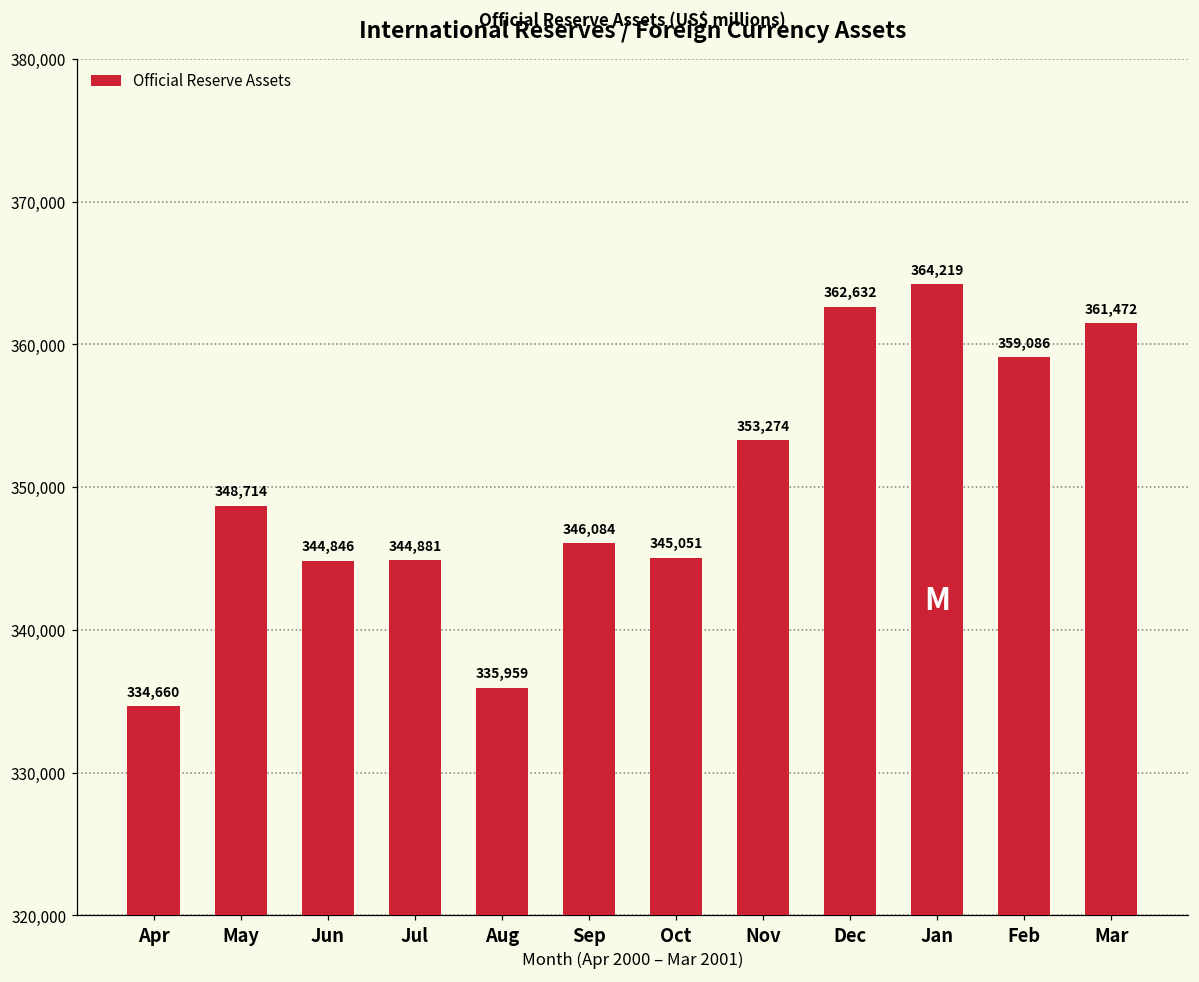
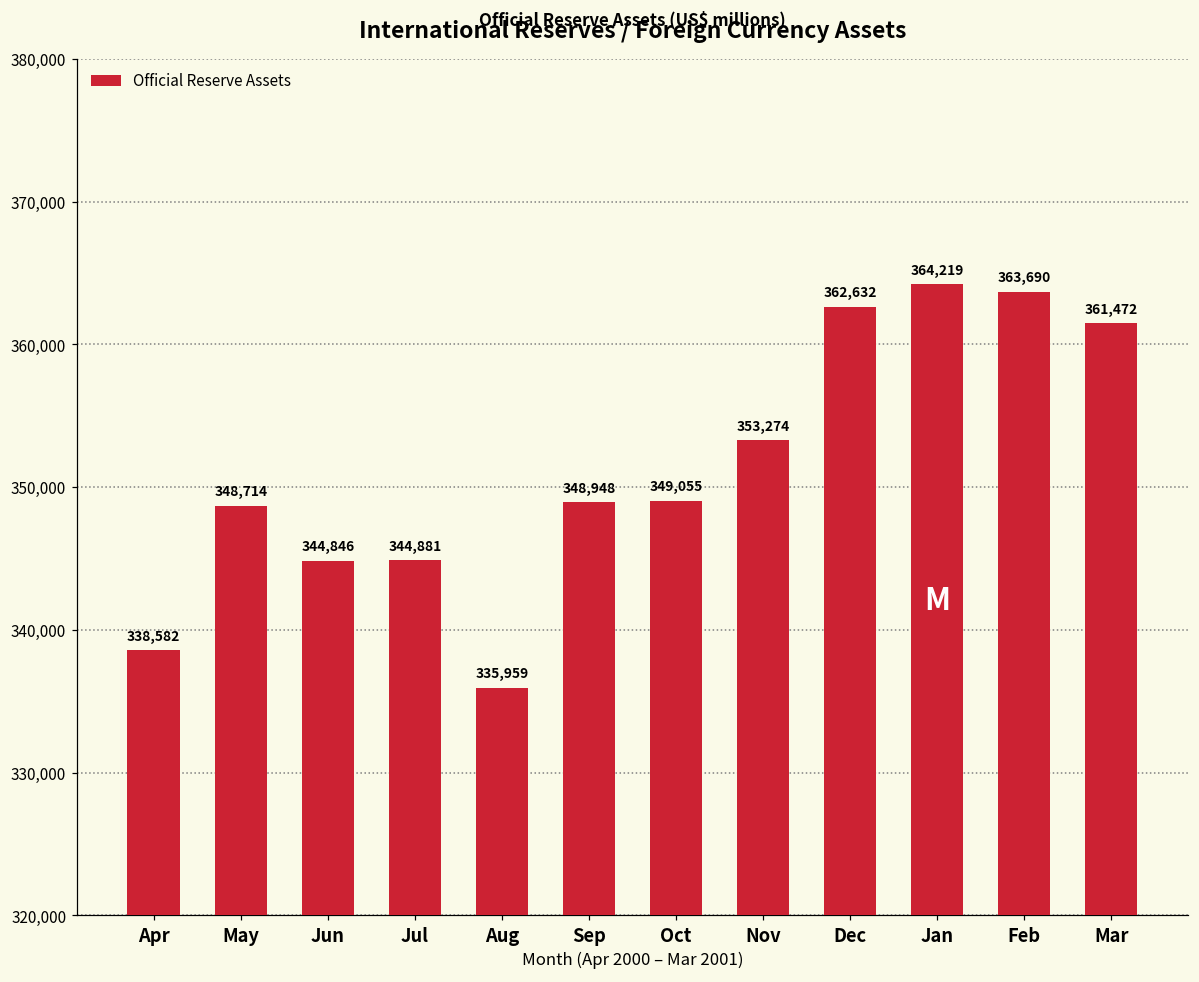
Apr: 334,660 -> 338,582
Sep: 346,084 -> 348,948
Oct: 345,051 -> 349,055
Feb: 359,086 -> 363,690
